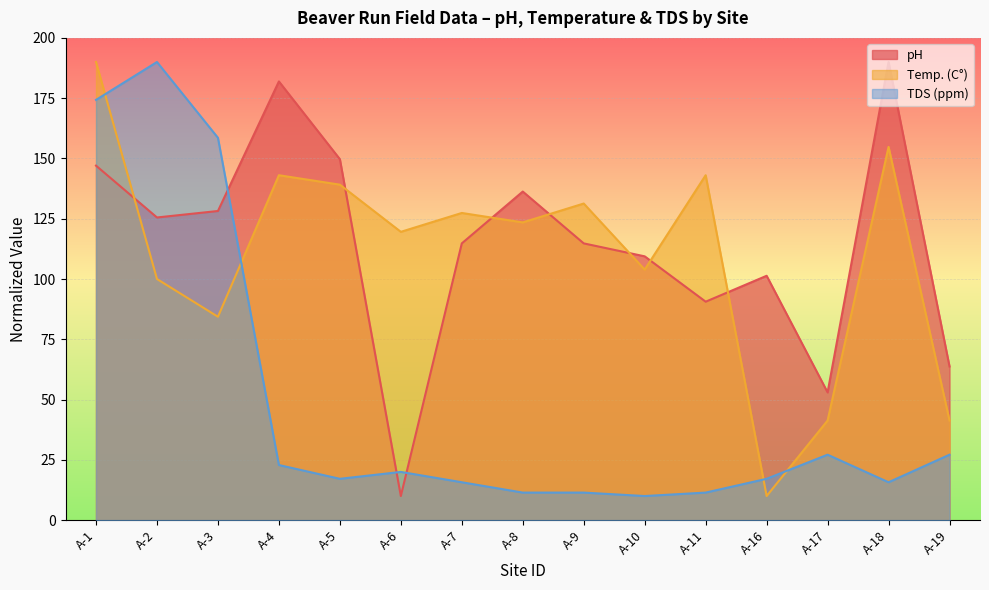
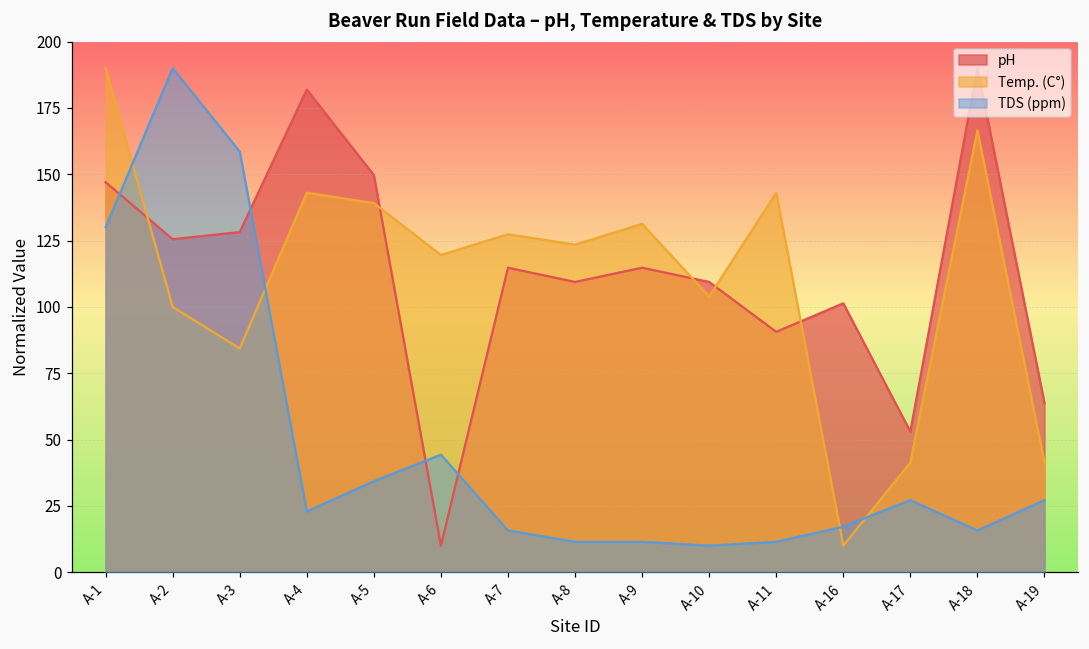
TDS (ppm), A-1: 174 -> 130
TDS (ppm), A-5: 17 -> 34
TDS (ppm), A-6: 20 -> 44
pH, A-8: 136 -> 109
Temp. (C°), A-18: 155 -> 167
